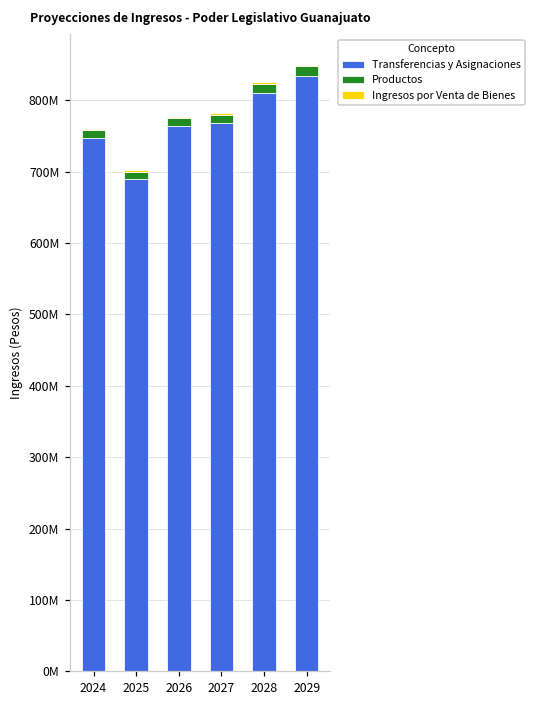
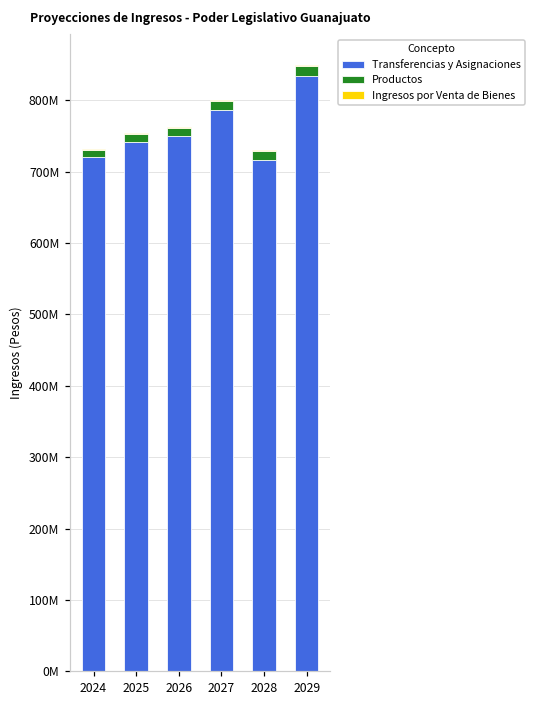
Transferencias y Asignaciones, 2024: 750000000 -> 720000000
Transferencias y Asignaciones, 2025: 690000000 -> 740000000
Transferencias y Asignaciones, 2026: 760000000 -> 750000000
Transferencias y Asignaciones, 2027: 770000000 -> 790000000
Transferencias y Asignaciones, 2028: 810000000 -> 720000000
